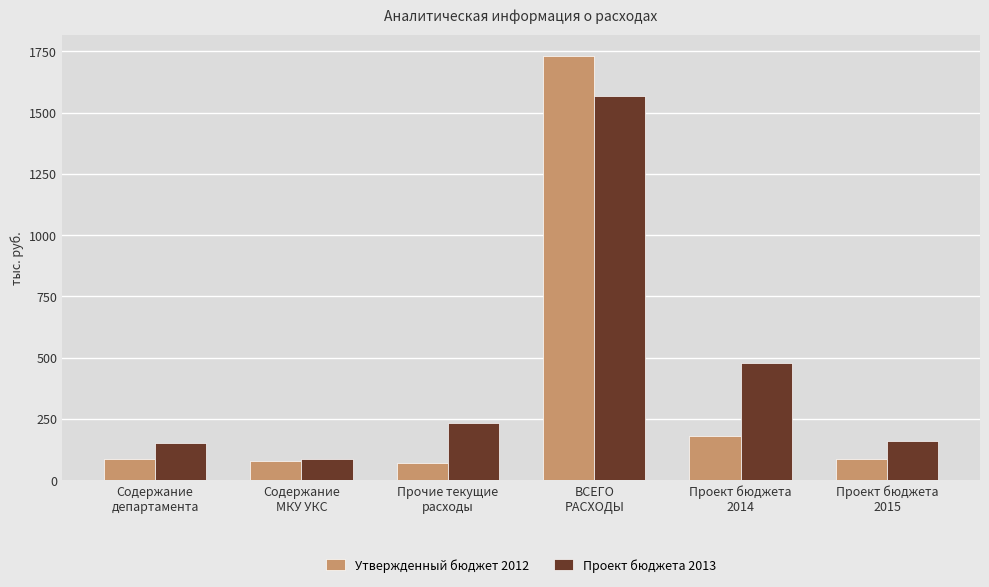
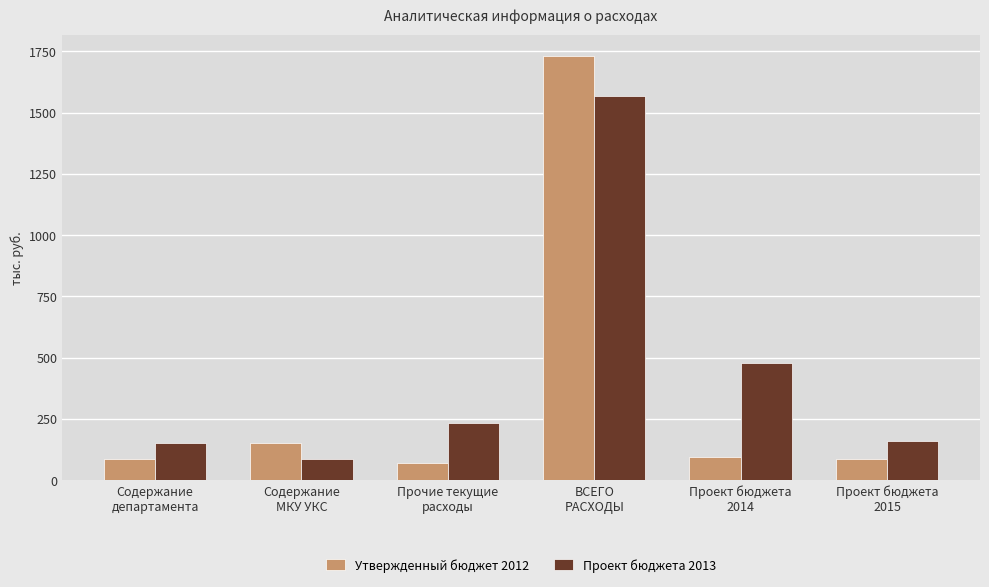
Утвержденный бюджет 2012, Содержание МКУ УКС: 80 -> 150
Утвержденный бюджет 2012, Проект бюджета 2014: 180 -> 100
